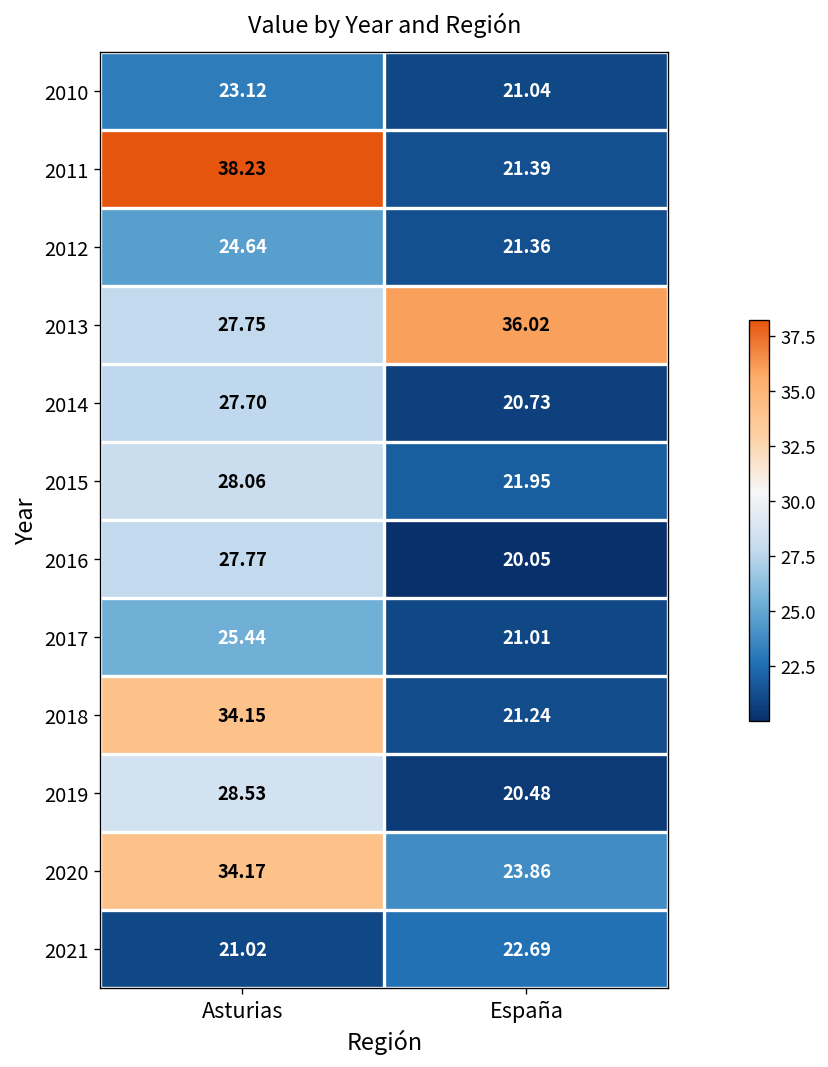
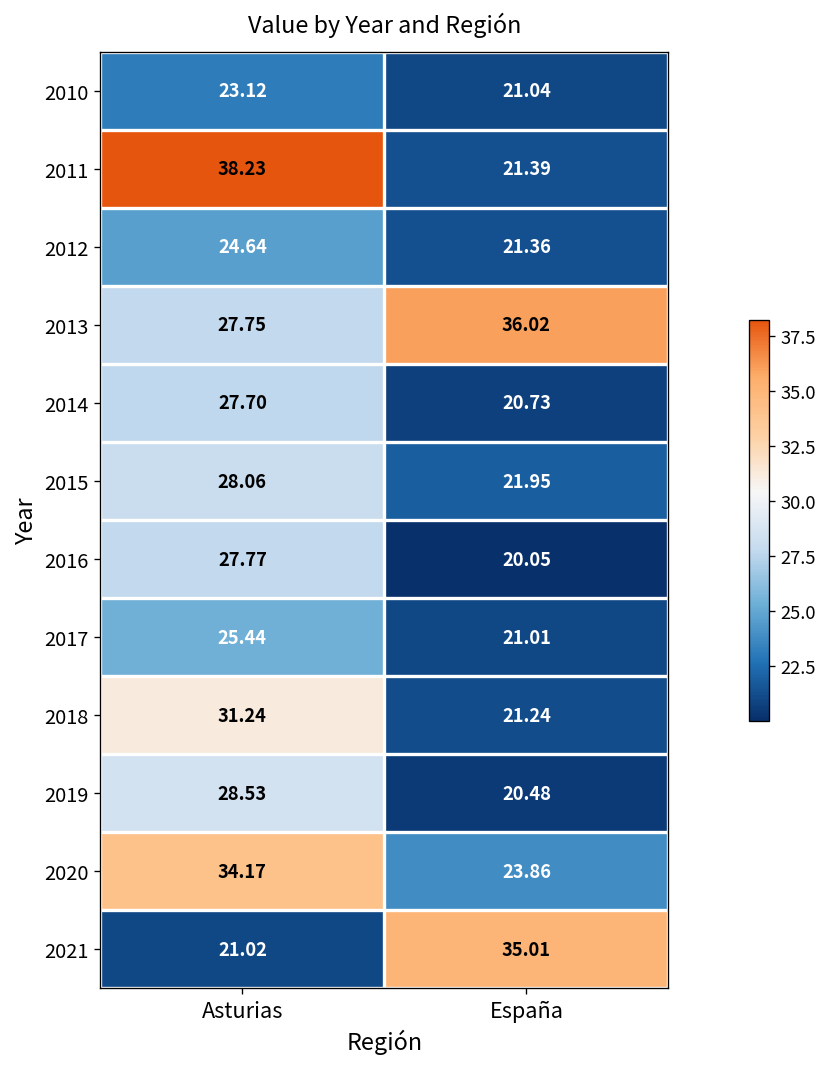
2018, Asturias: 34.15 -> 31.24
2021, España: 22.69 -> 35.01
